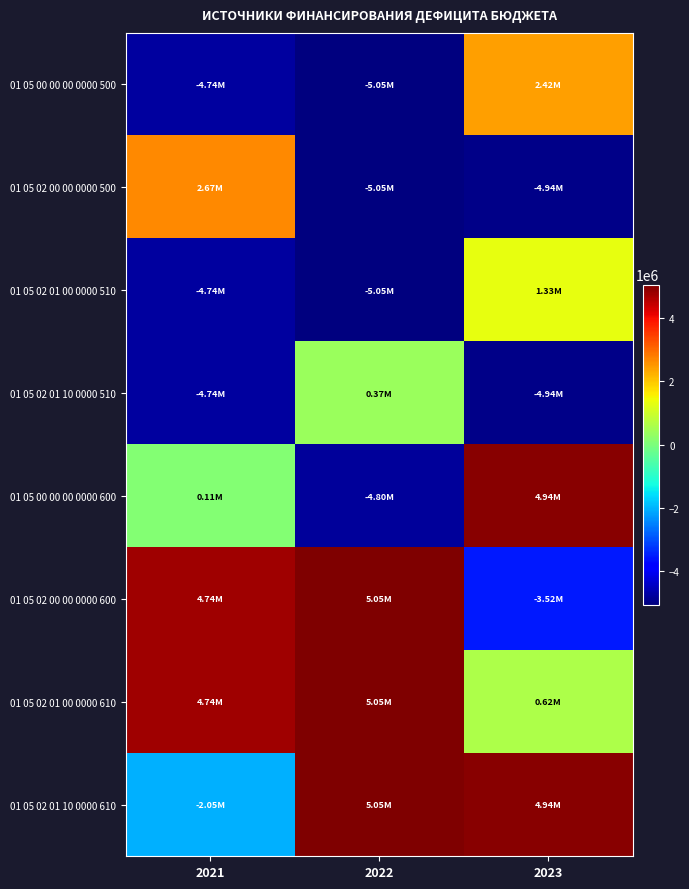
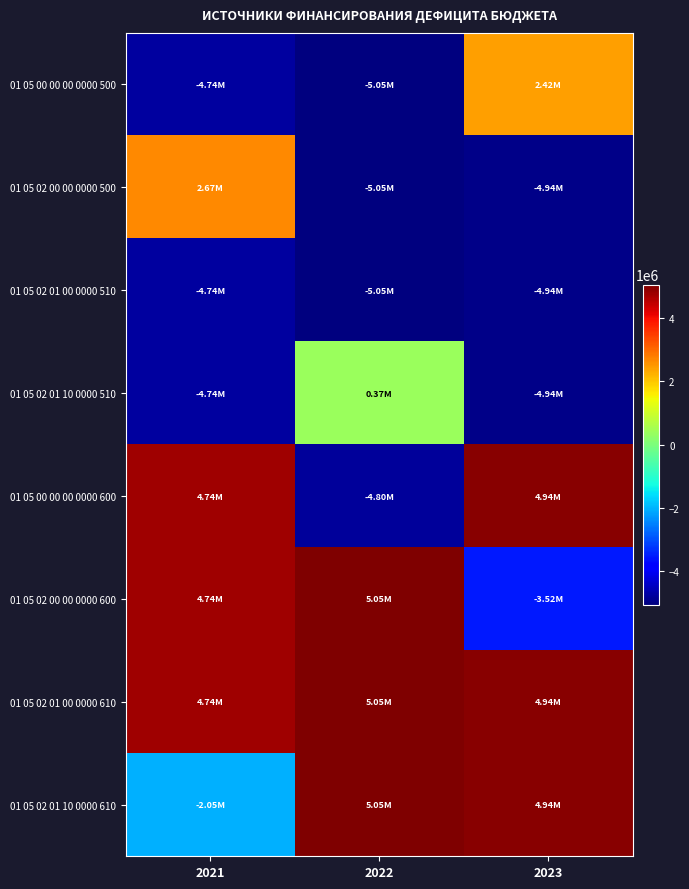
01 05 02 01 00 0000 510, 2023: 1.33M -> -4.94M
01 05 00 00 00 0000 600, 2021: 0.11M -> 4.74M
01 05 02 01 00 0000 610, 2023: 0.62M -> 4.94M
